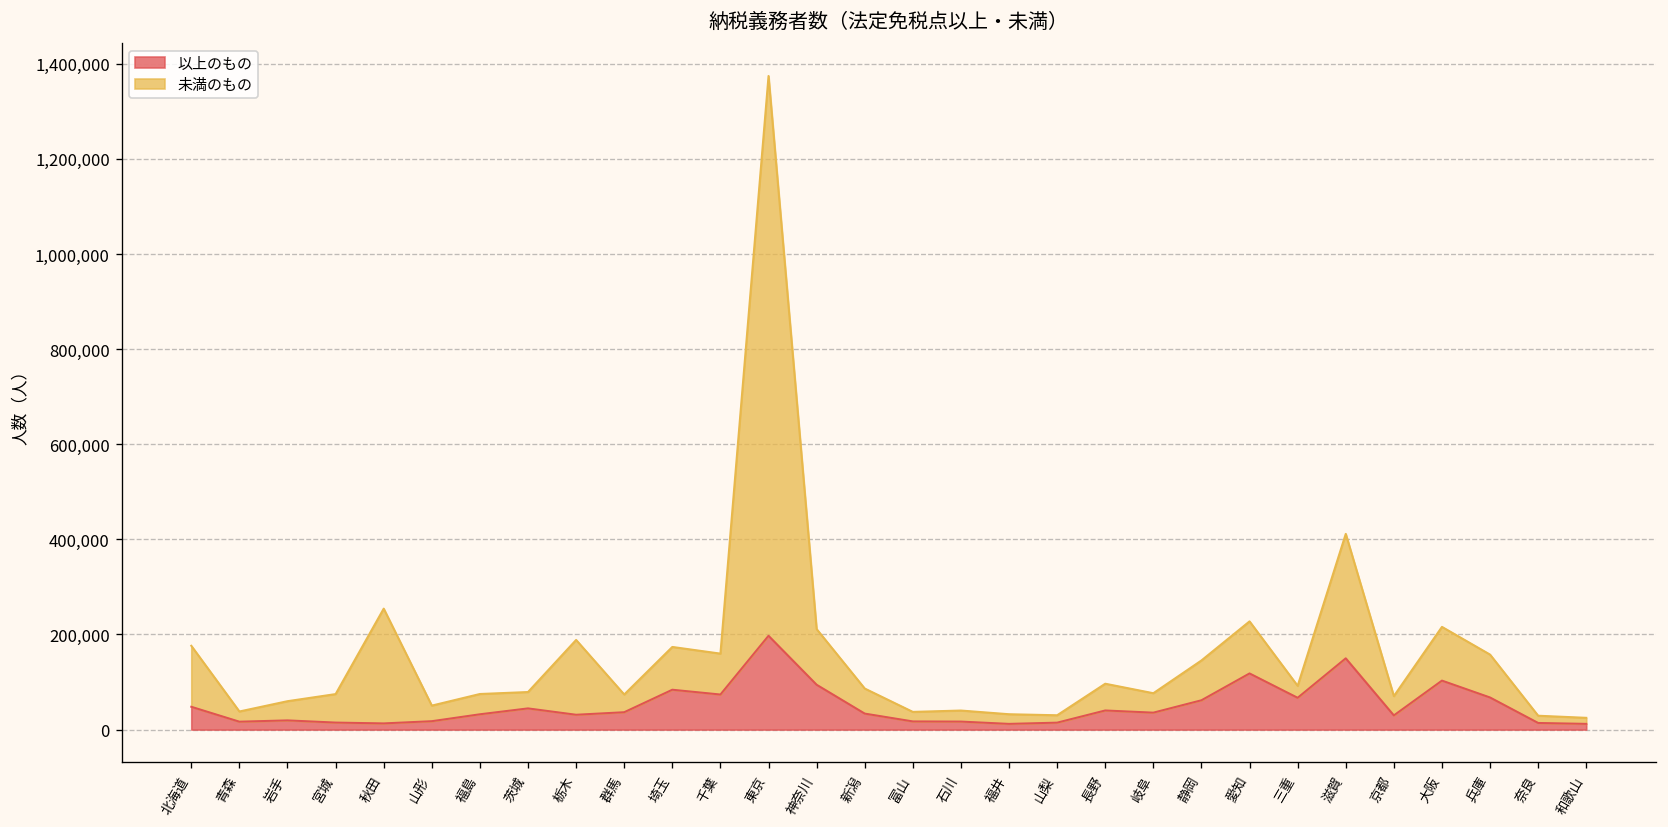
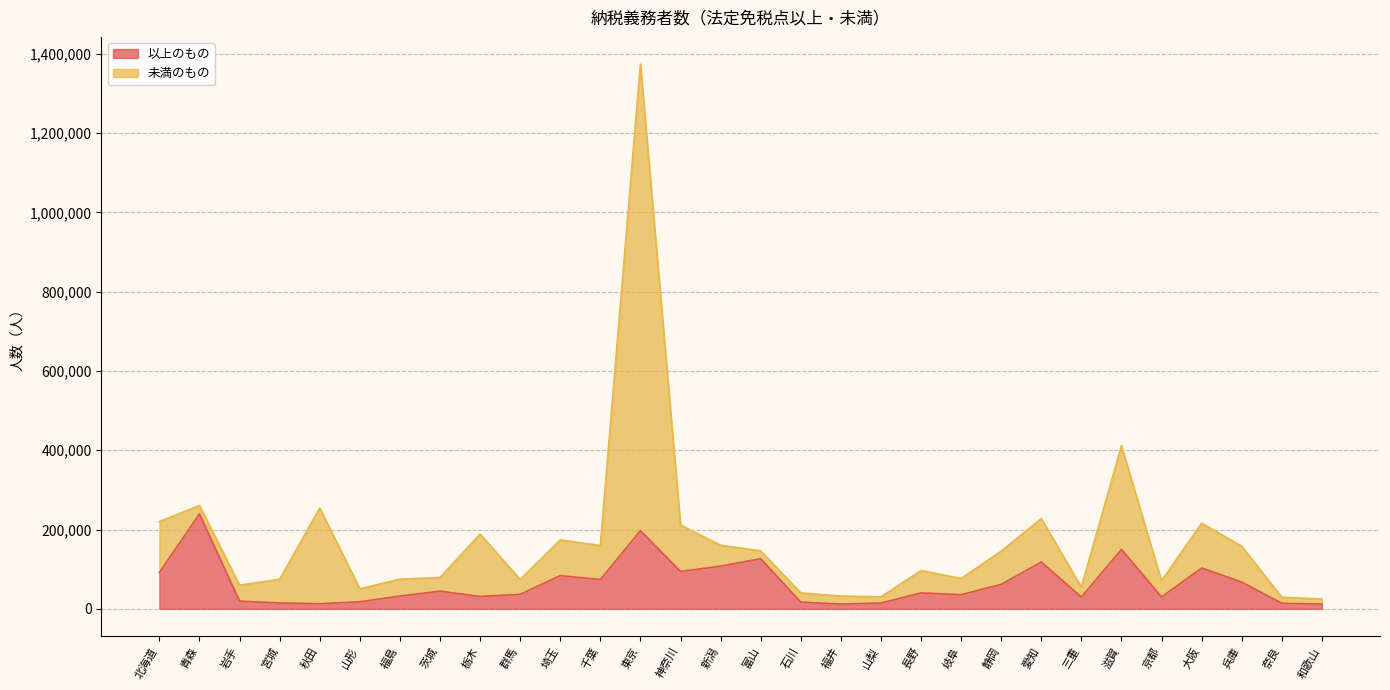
以上のもの, 北海道: 50,000 -> 90,000
以上のもの, 青森: 20,000 -> 240,000
以上のもの, 新潟: 30,000 -> 110,000
以上のもの, 富山: 20,000 -> 130,000
以上のもの, 三重: 70,000 -> 30,000
